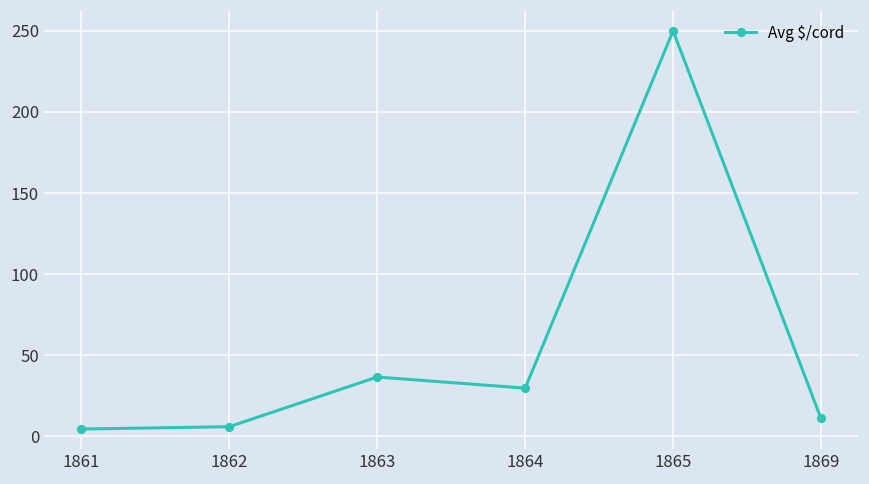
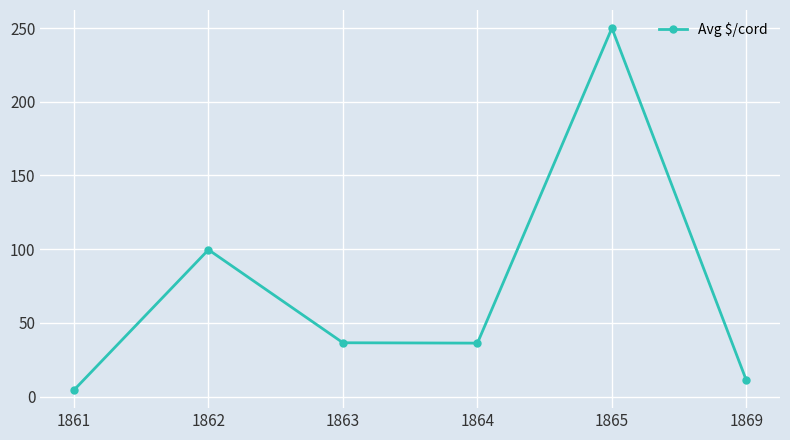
1862: 6 -> 100
1864: 30 -> 36
